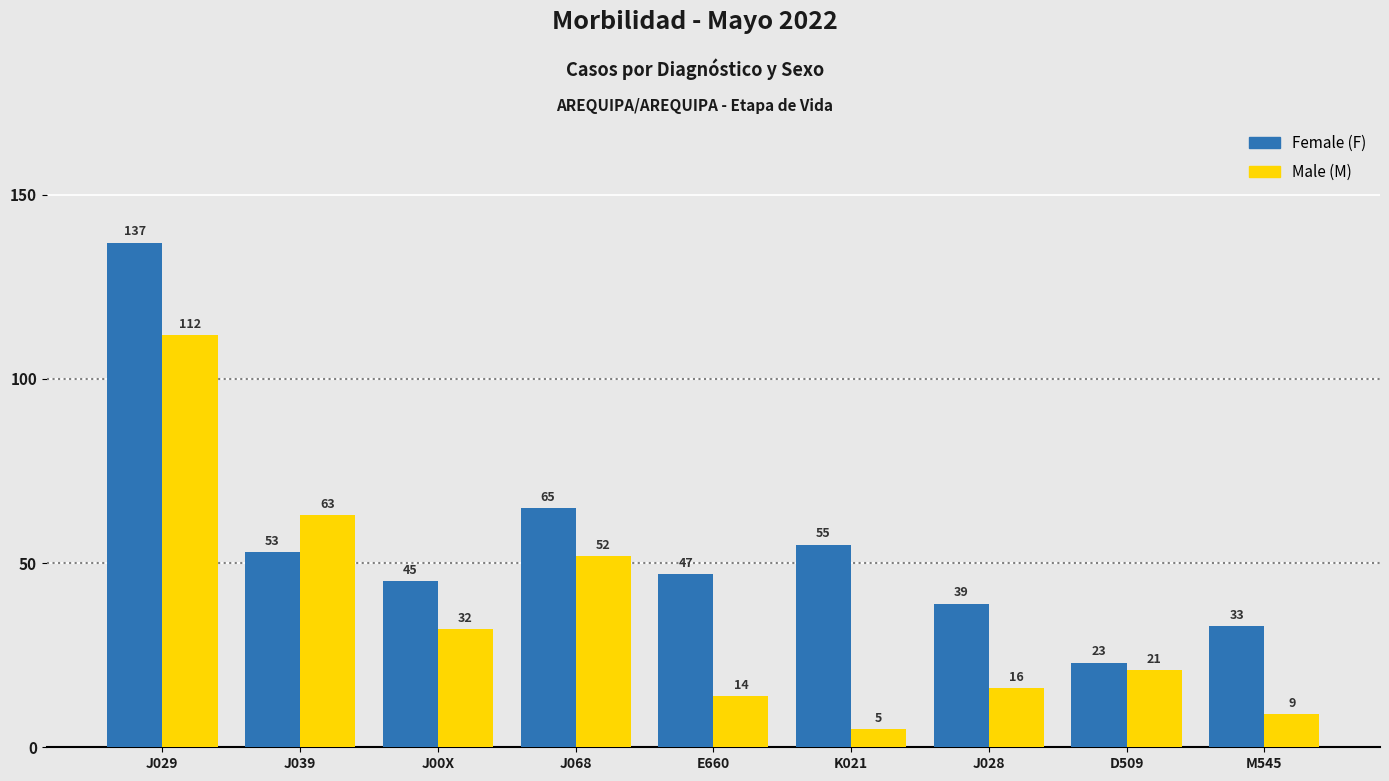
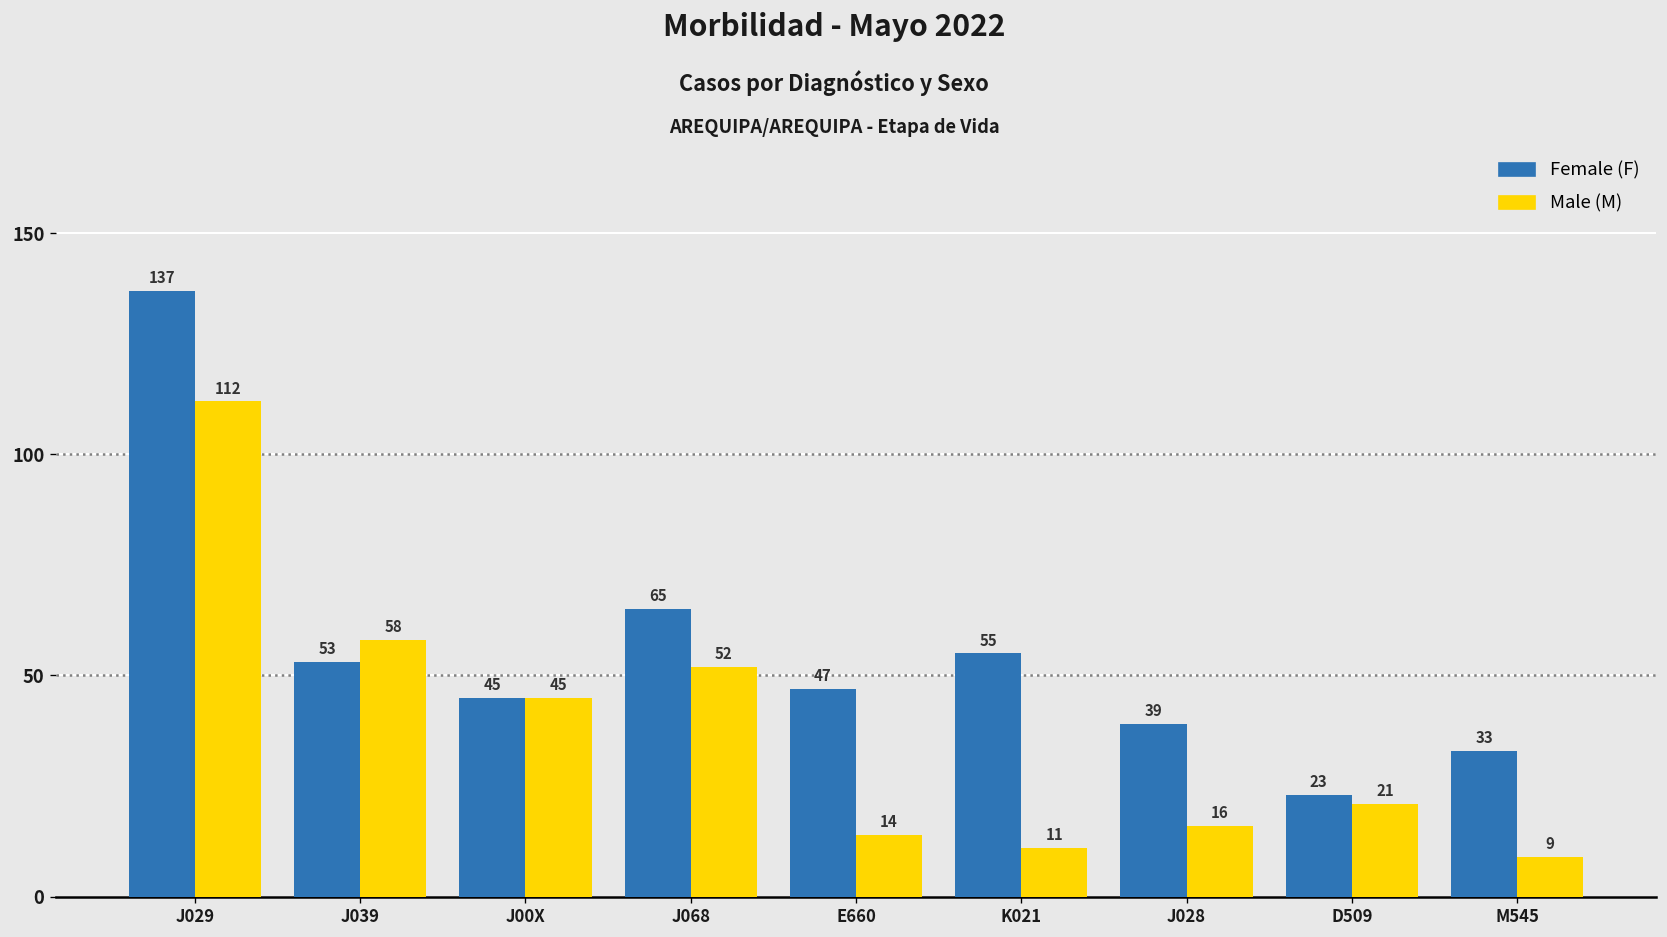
Male (M), J039: 63 -> 58
Male (M), J00X: 32 -> 45
Male (M), K021: 5 -> 11
